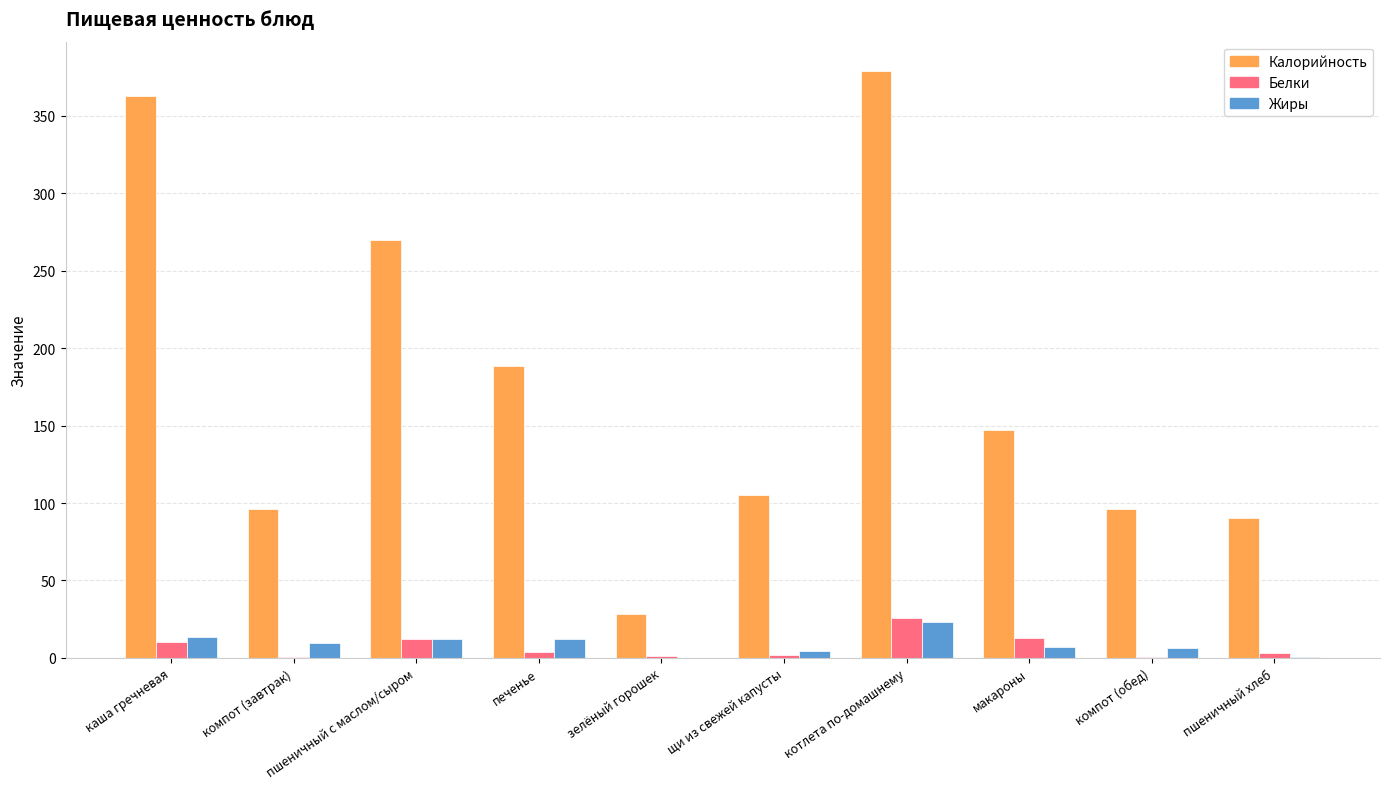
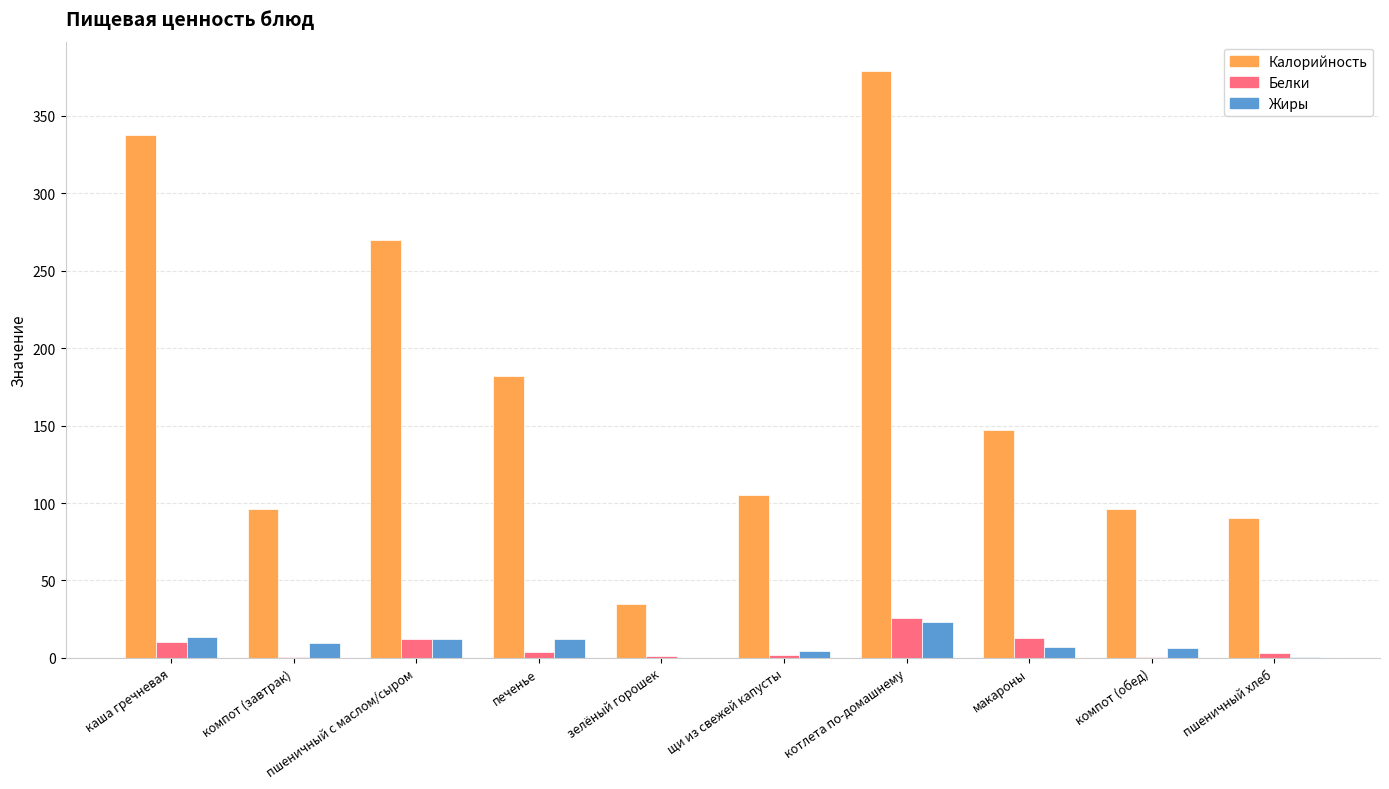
Калорийность, каша гречневая: 363 -> 338
Калорийность, печенье: 189 -> 182
Калорийность, зелёный горошек: 28 -> 35
